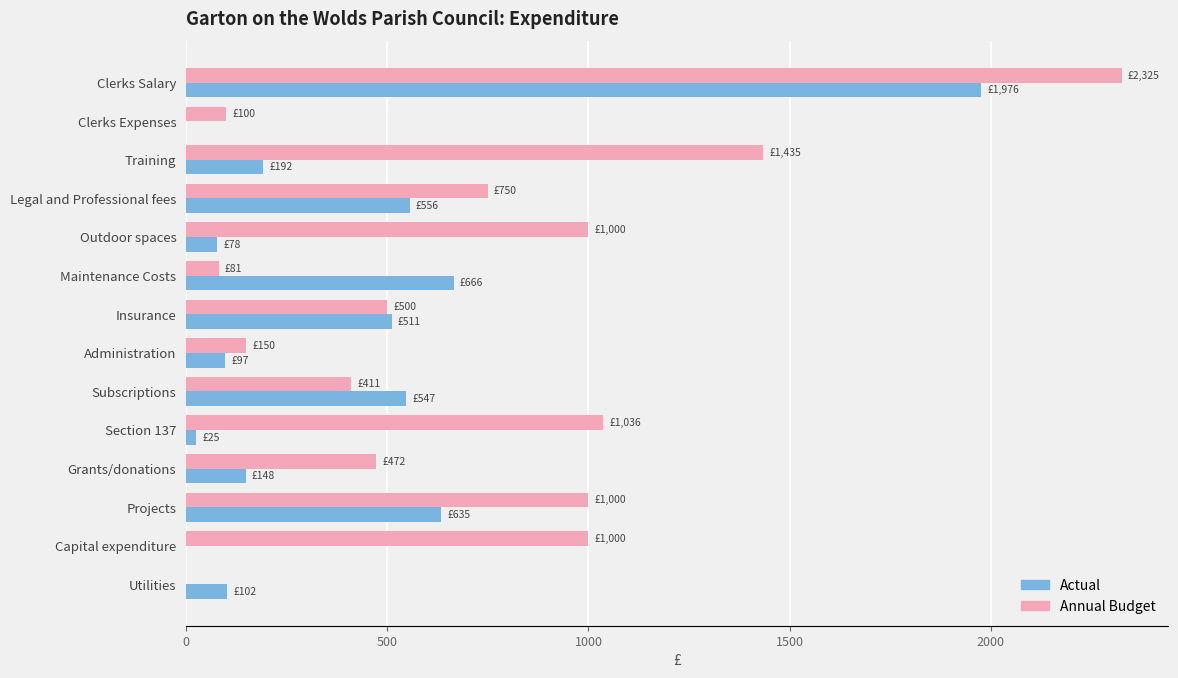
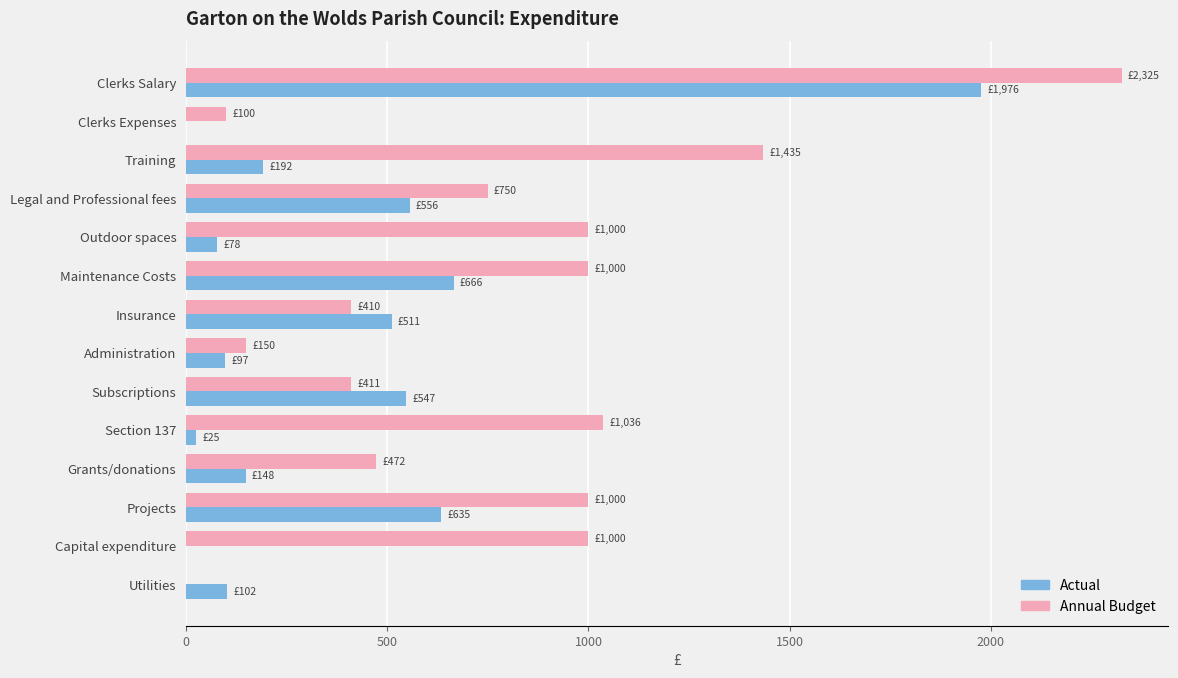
Annual Budget, Maintenance Costs: £81 -> £1,000
Annual Budget, Insurance: £500 -> £410
